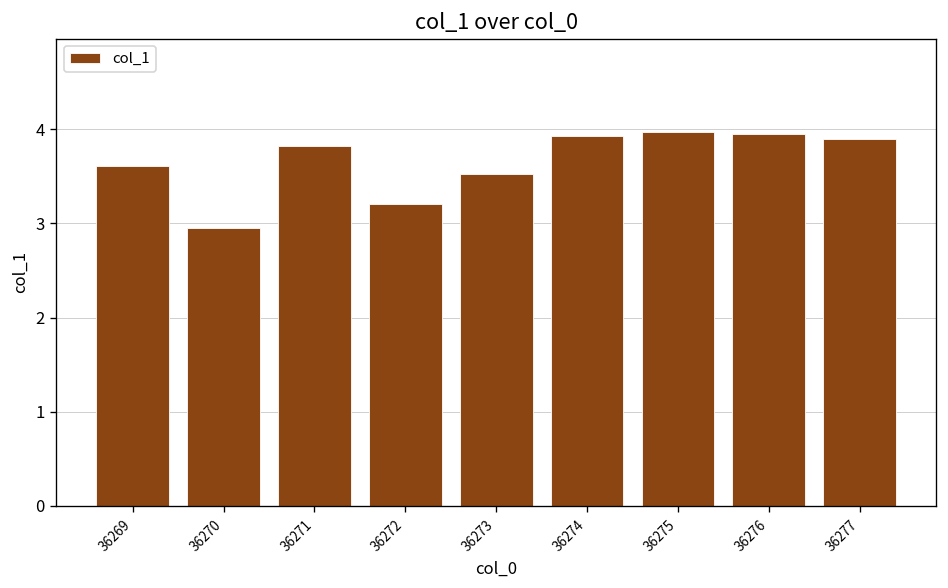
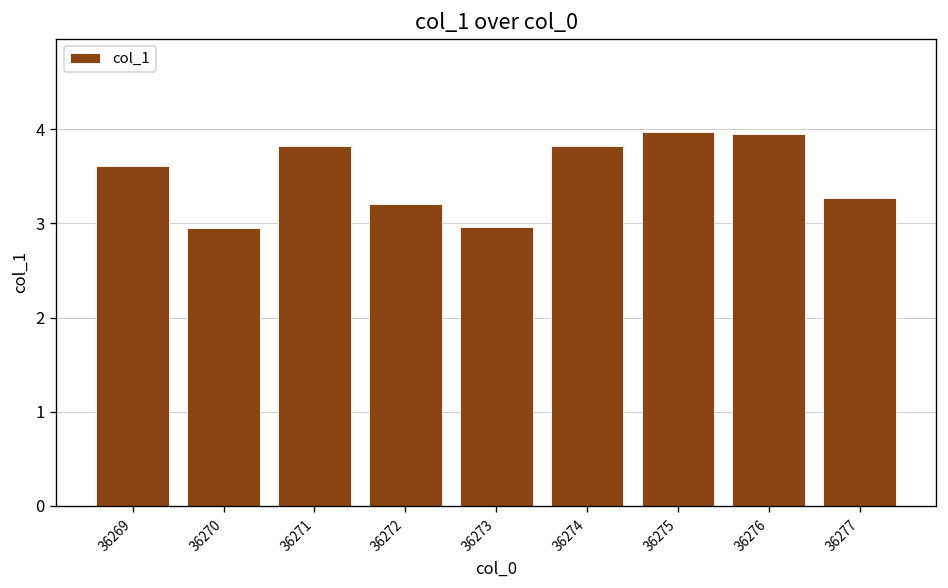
36273: 3.5 -> 3.0
36274: 3.9 -> 3.8
36277: 3.9 -> 3.3
